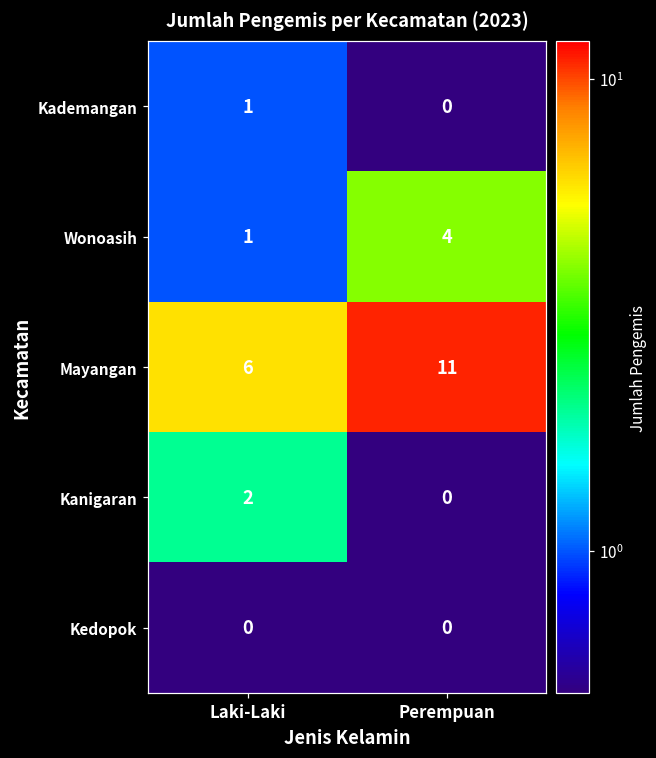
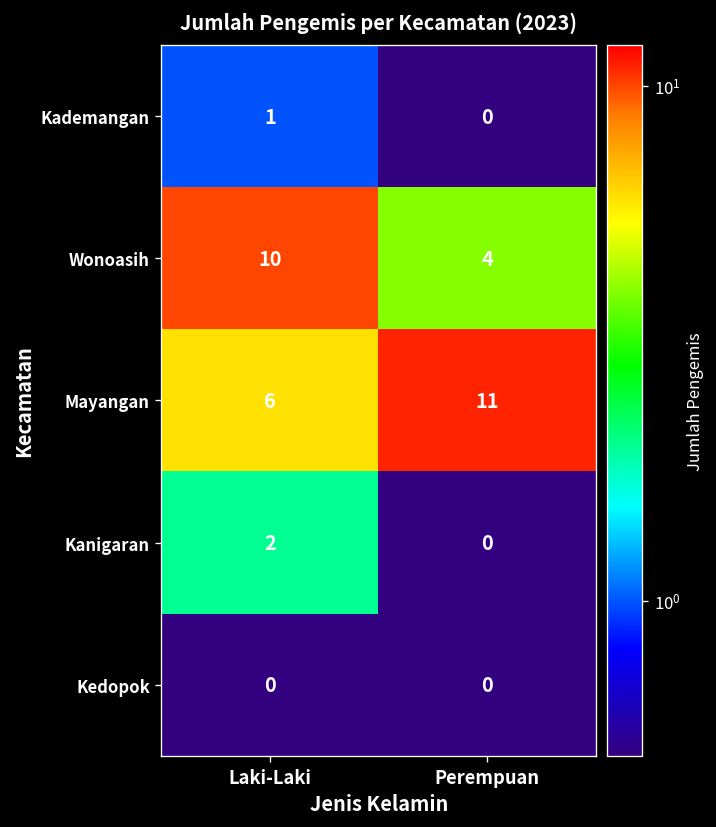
Wonoasih, Laki-Laki: 1 -> 10
